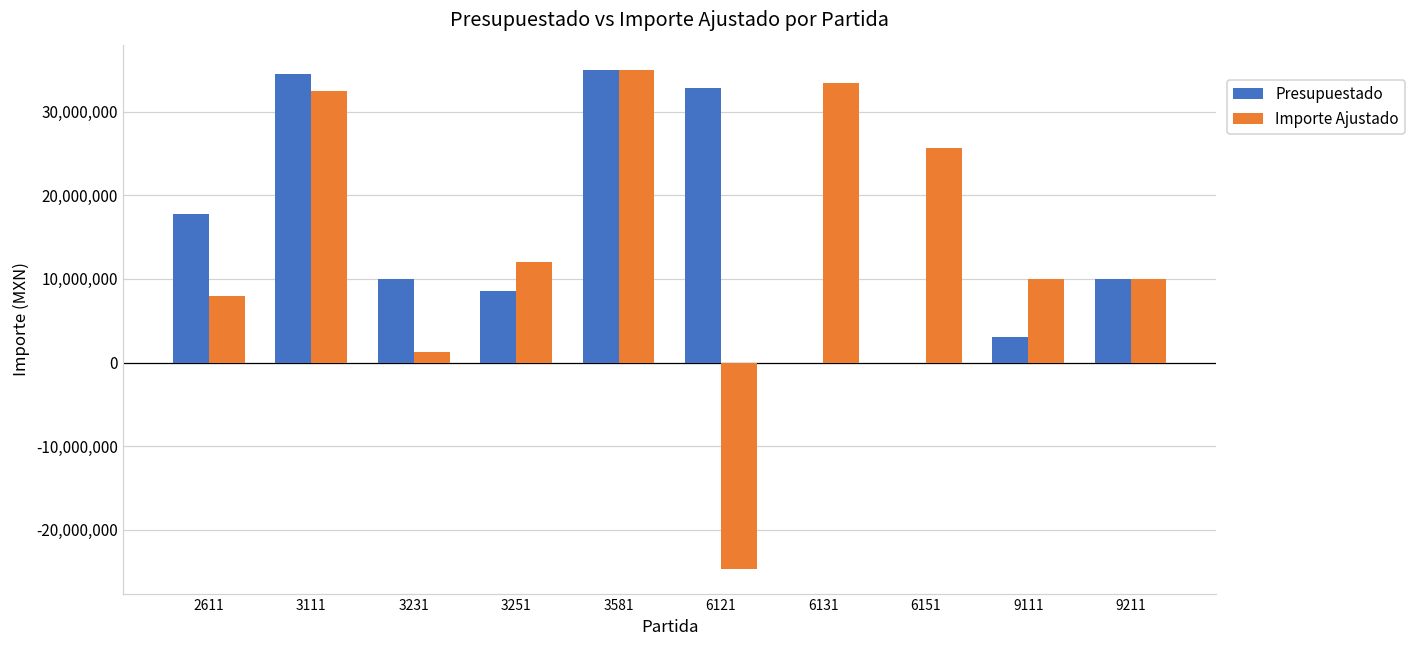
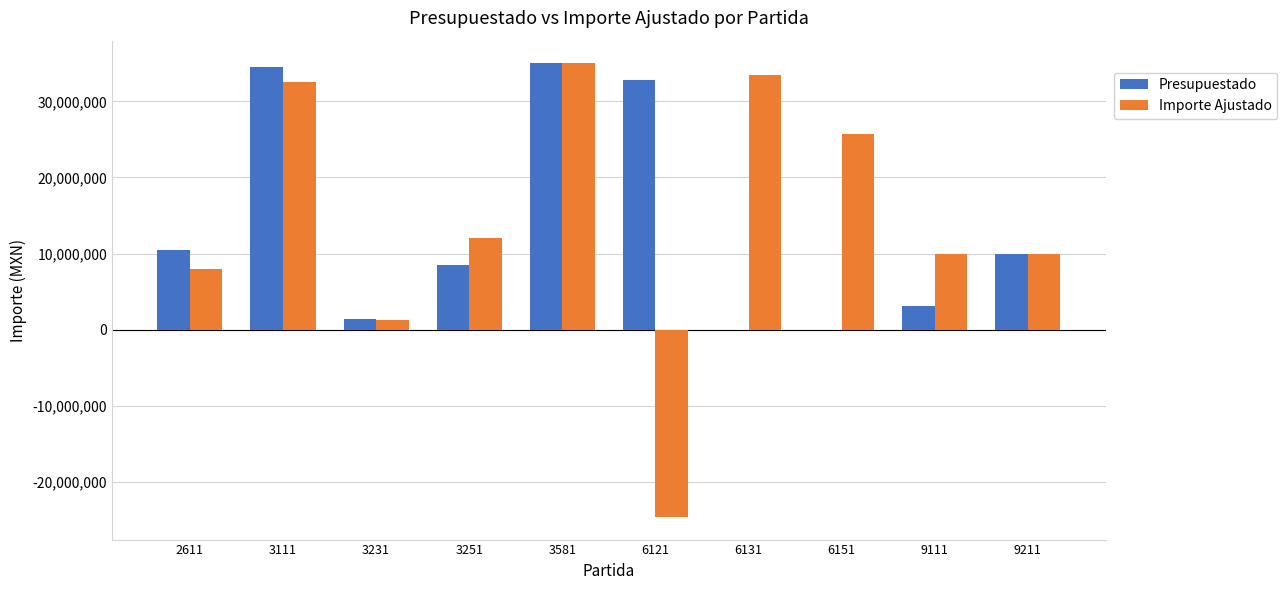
Presupuestado, 2611: 18,000,000 -> 10,000,000
Presupuestado, 3231: 10,000,000 -> 1,000,000
